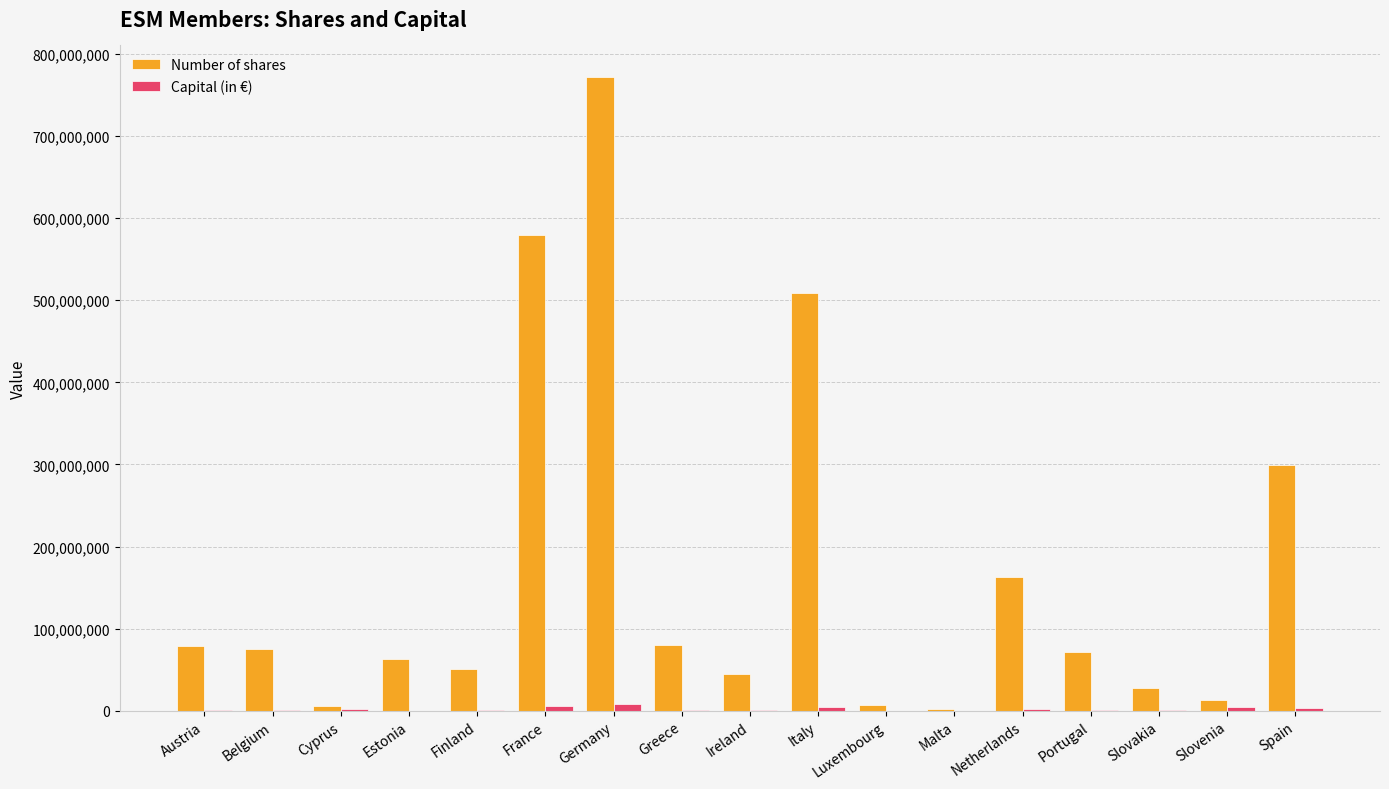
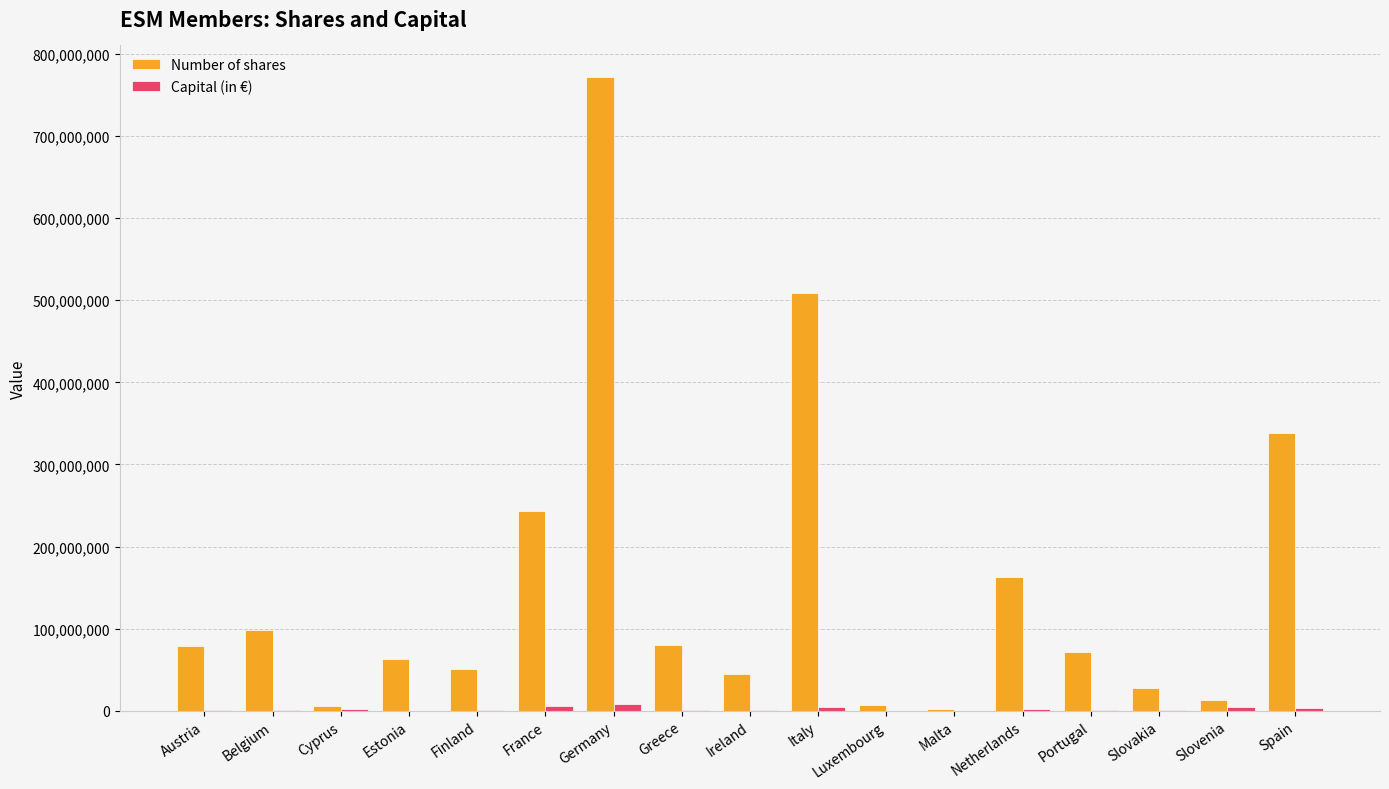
Number of shares, Belgium: 80,000,000 -> 100,000,000
Number of shares, France: 580,000,000 -> 240,000,000
Number of shares, Spain: 300,000,000 -> 340,000,000
